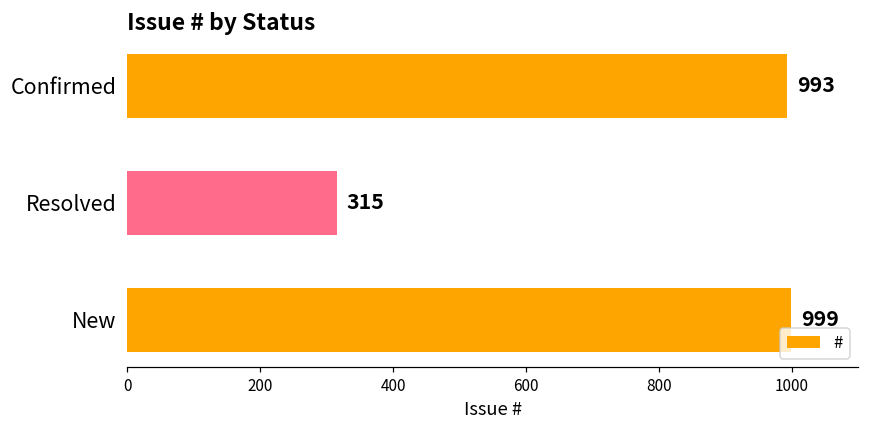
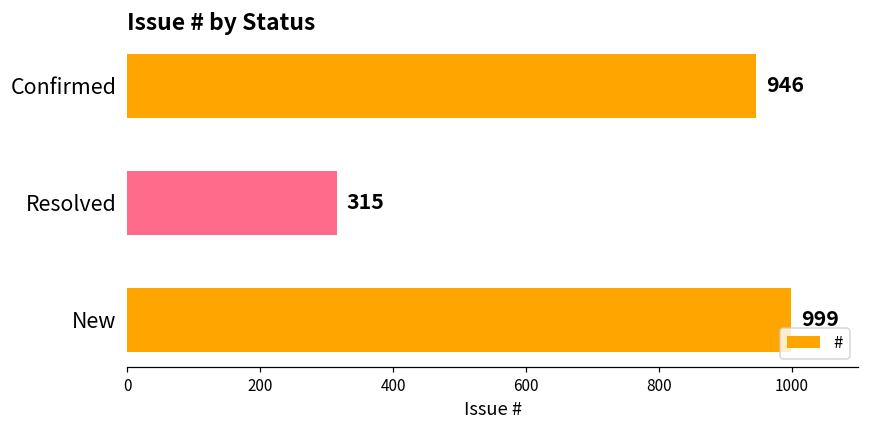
Confirmed: 993 -> 946
